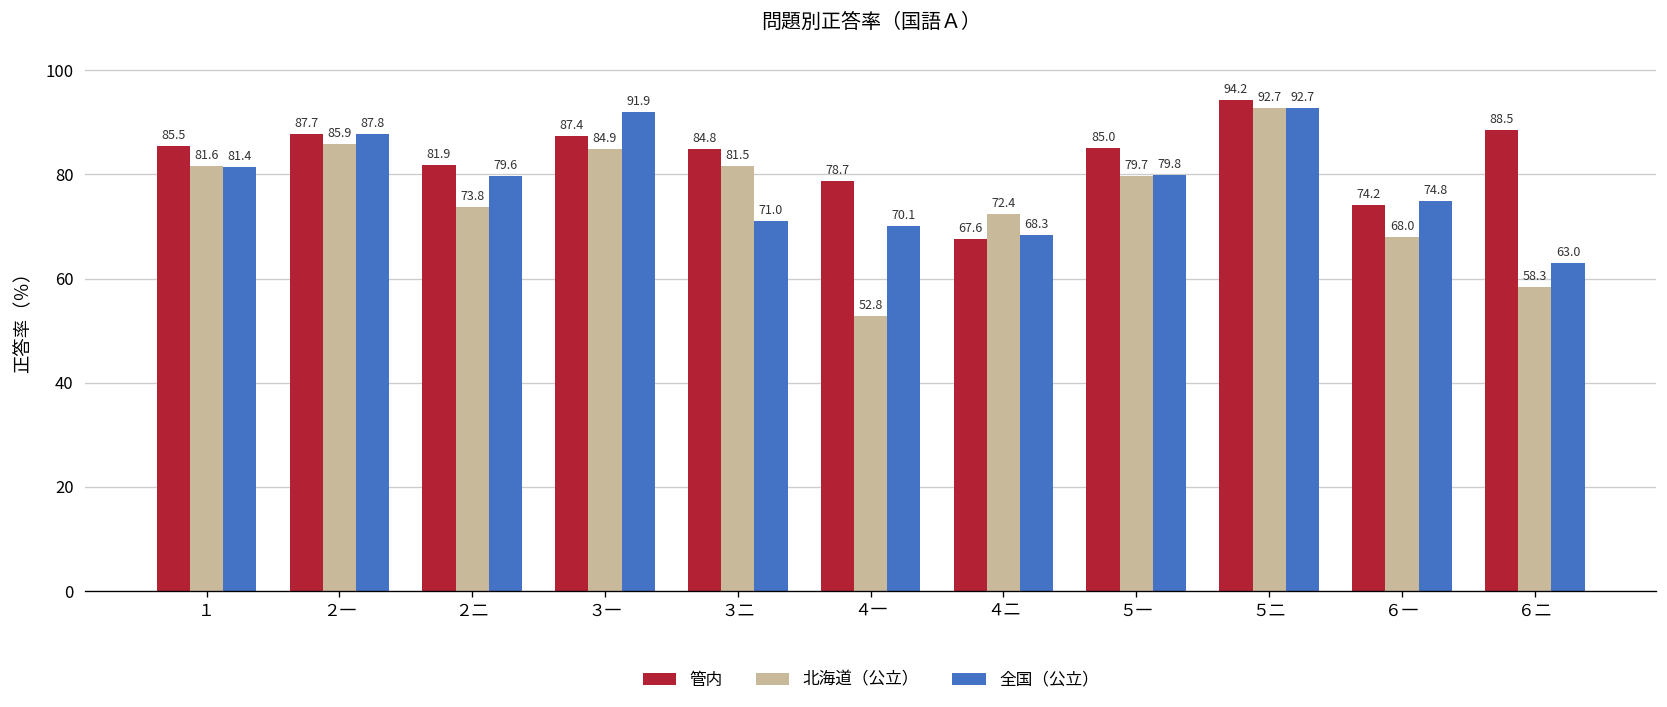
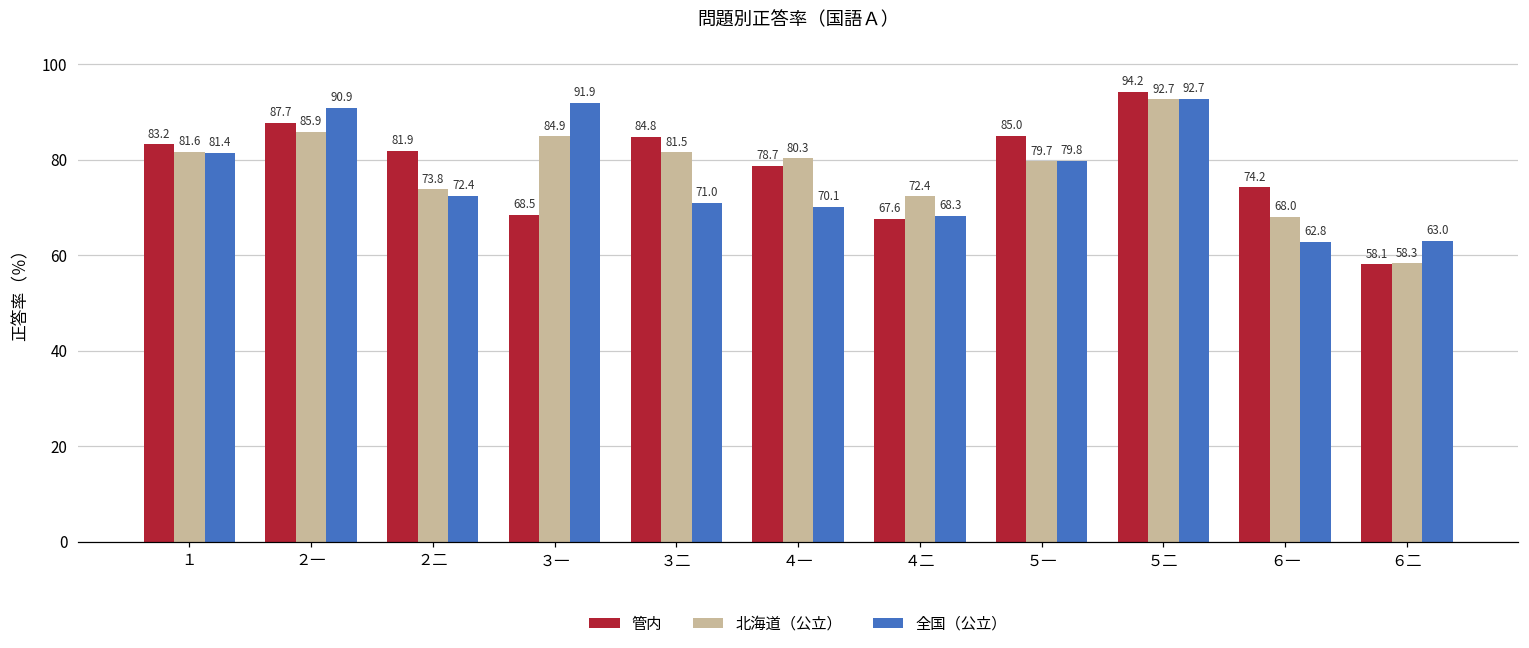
管内, １: 85.5 -> 83.2
全国（公立）, ２一: 87.8 -> 90.9
全国（公立）, ２二: 79.6 -> 72.4
管内, ３一: 87.4 -> 68.5
北海道（公立）, ４一: 52.8 -> 80.3
全国（公立）, ６一: 74.8 -> 62.8
管内, ６二: 88.5 -> 58.1
